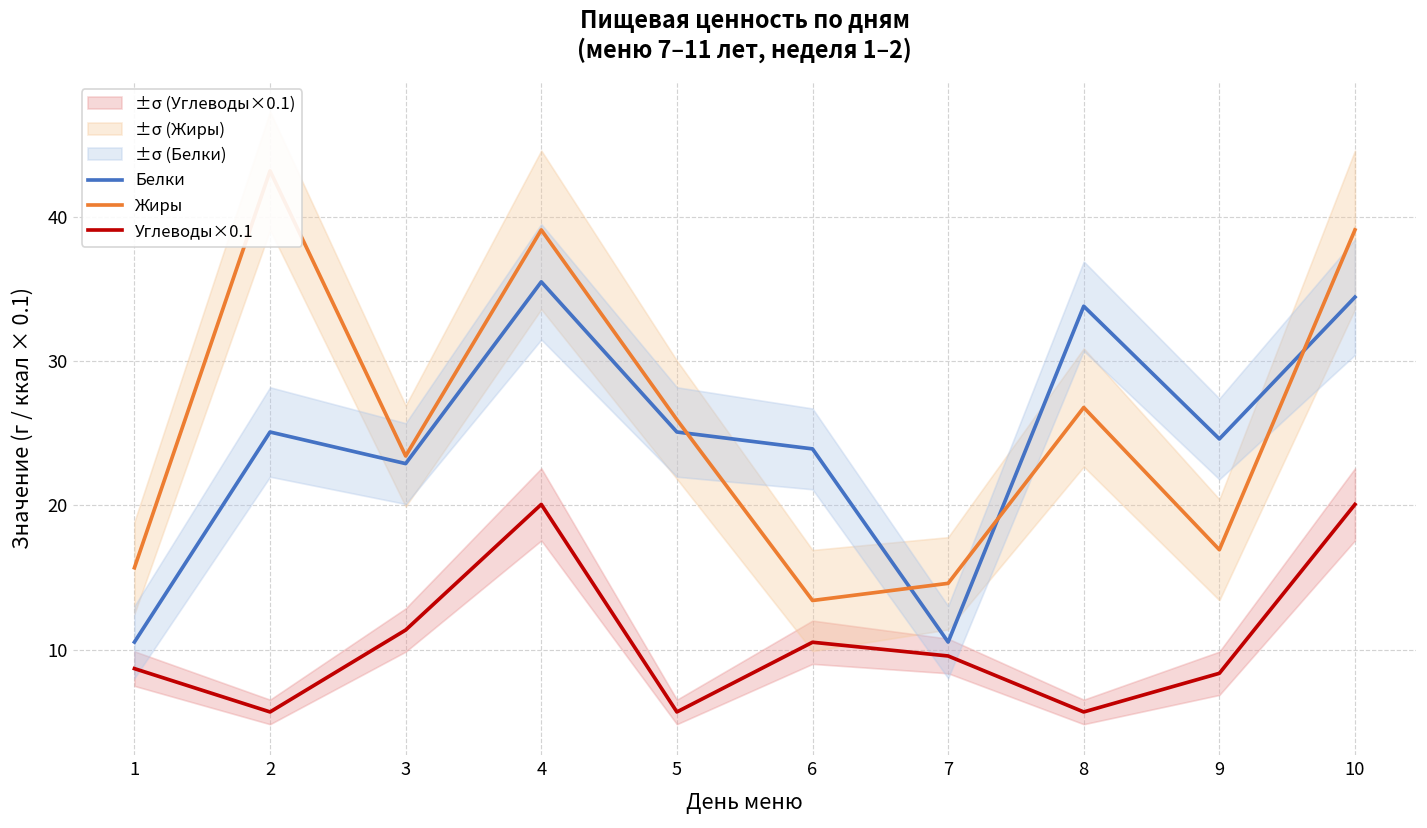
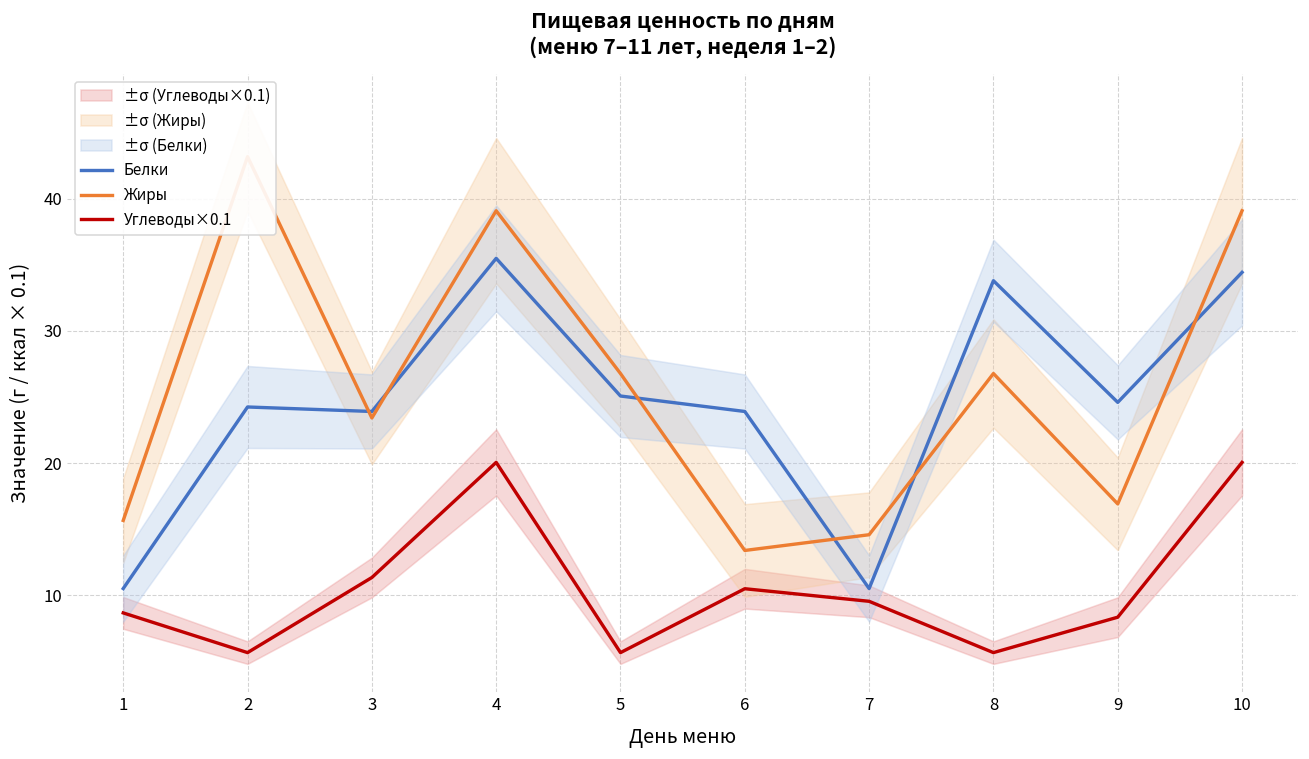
Белки, 2: 25.1 -> 24.3
Белки, 3: 22.9 -> 23.9
Жиры, 5: 25.9 -> 26.8
